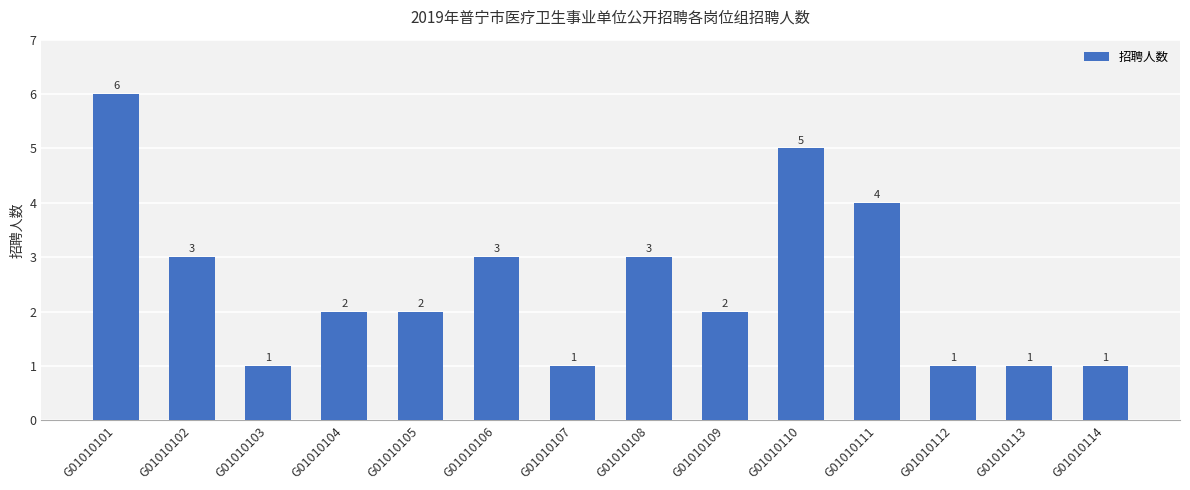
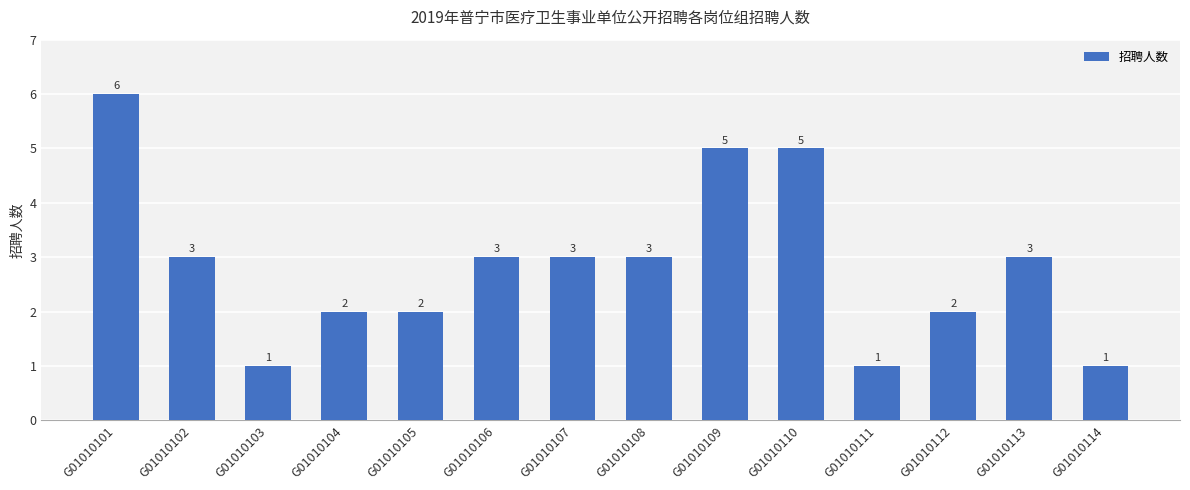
G01010107: 1 -> 3
G01010109: 2 -> 5
G01010111: 4 -> 1
G01010112: 1 -> 2
G01010113: 1 -> 3
